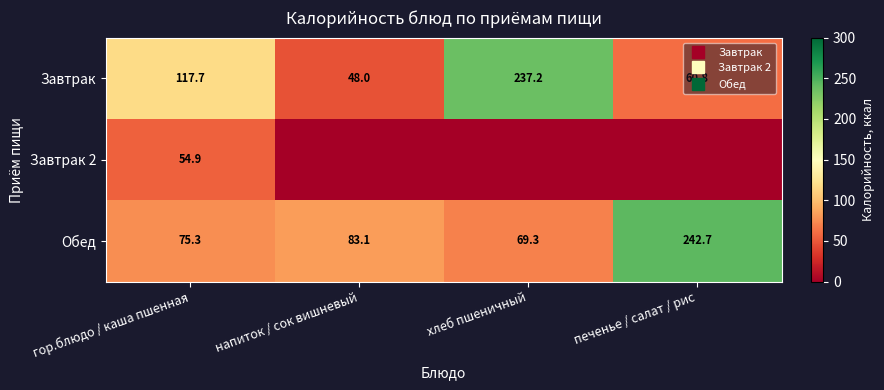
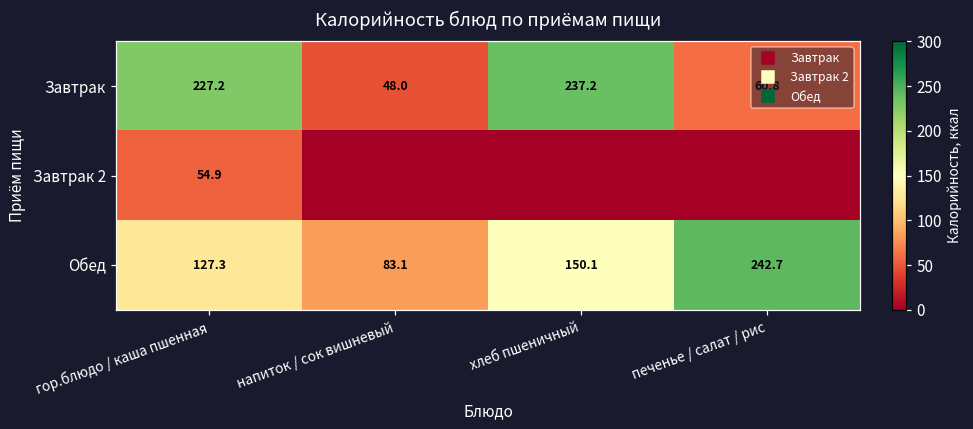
Завтрак, гор.блюдо / каша пшенная: 117.7 -> 227.2
Обед, гор.блюдо / каша пшенная: 75.3 -> 127.3
Обед, хлеб пшеничный: 69.3 -> 150.1
